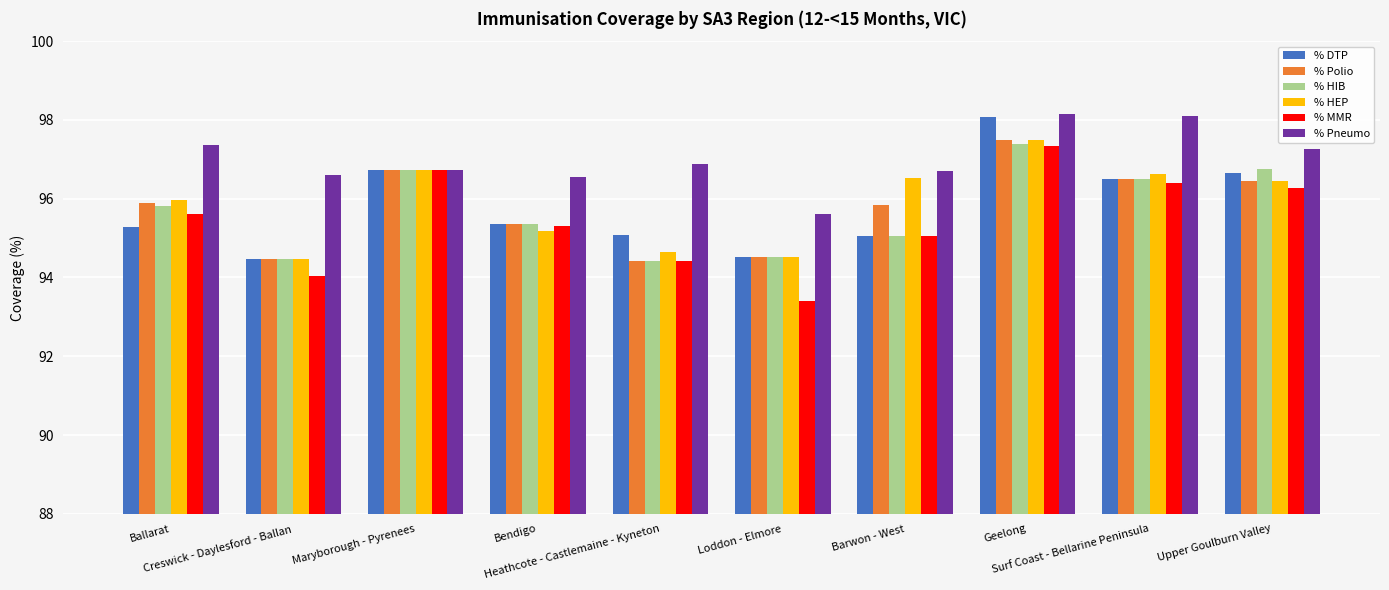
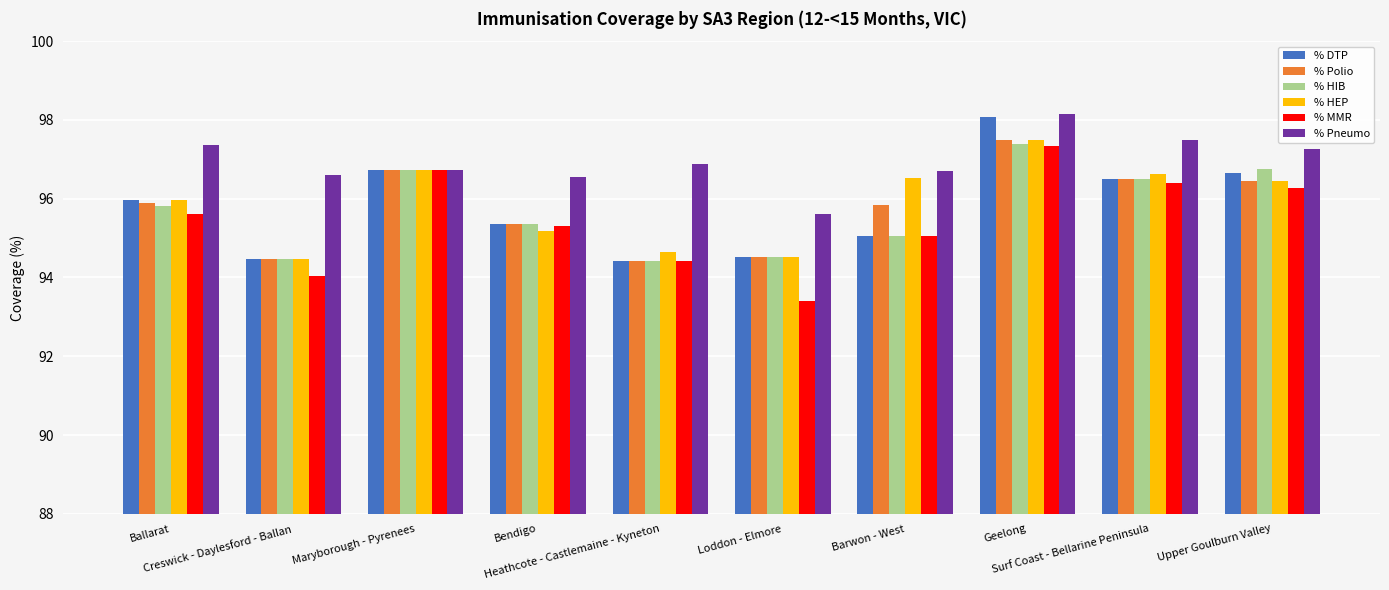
% DTP, Ballarat: 95.3 -> 96.0
% DTP, Heathcote - Castlemaine - Kyneton: 95.1 -> 94.4
% Pneumo, Surf Coast - Bellarine Peninsula: 98.1 -> 97.5
